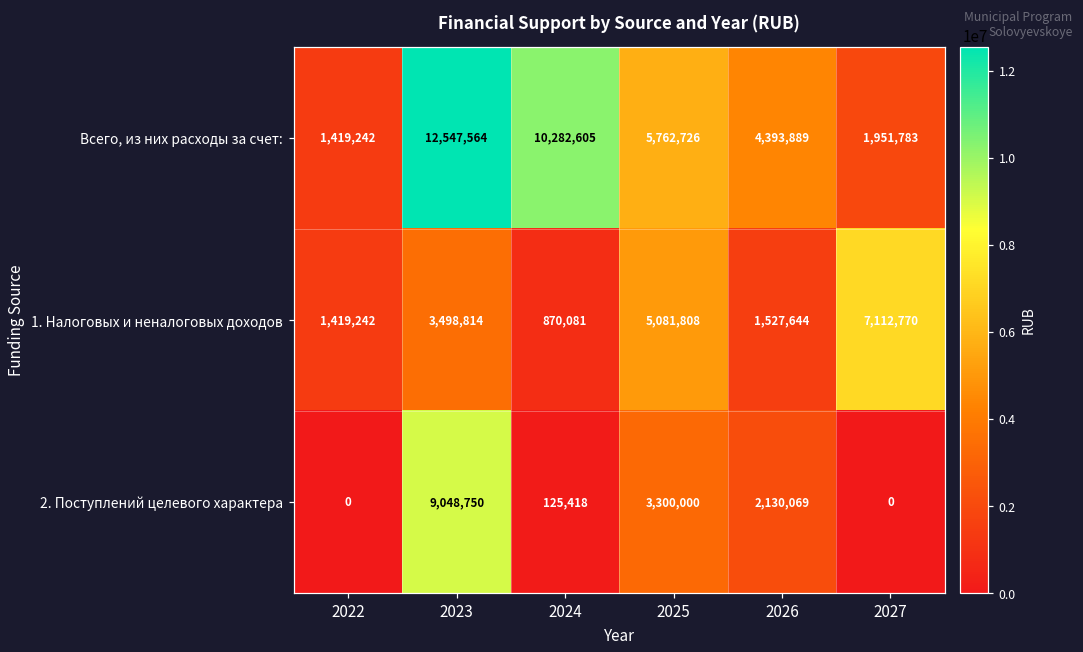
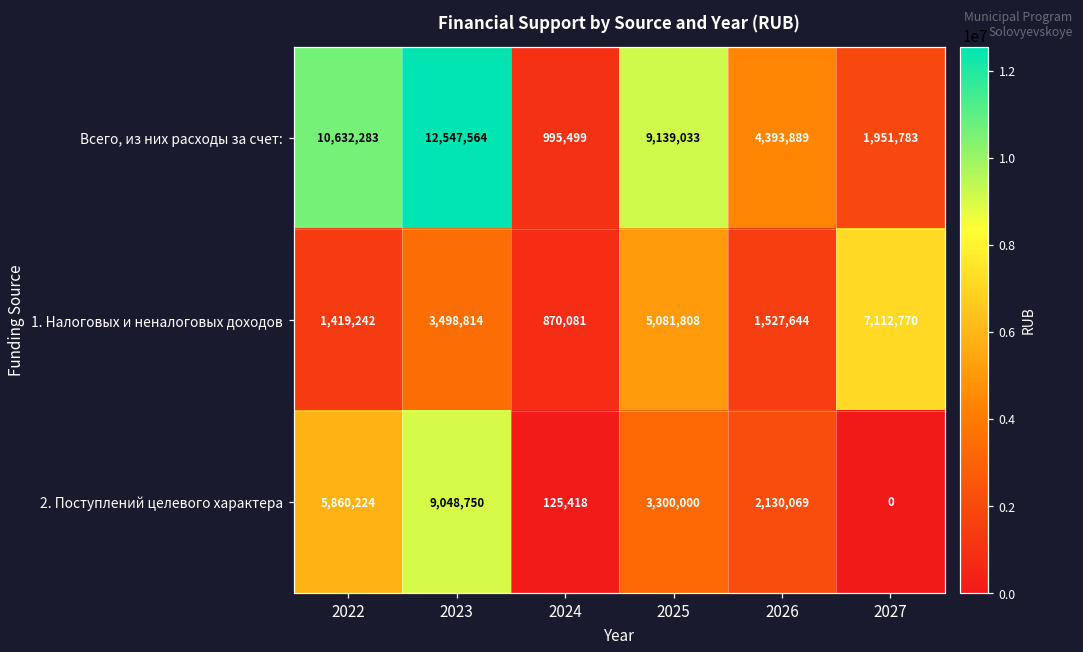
Всего, из них расходы за счет:, 2022: 1,419,242 -> 10,632,283
Всего, из них расходы за счет:, 2024: 10,282,605 -> 995,499
Всего, из них расходы за счет:, 2025: 5,762,726 -> 9,139,033
2. Поступлений целевого характера, 2022: 0 -> 5,860,224
